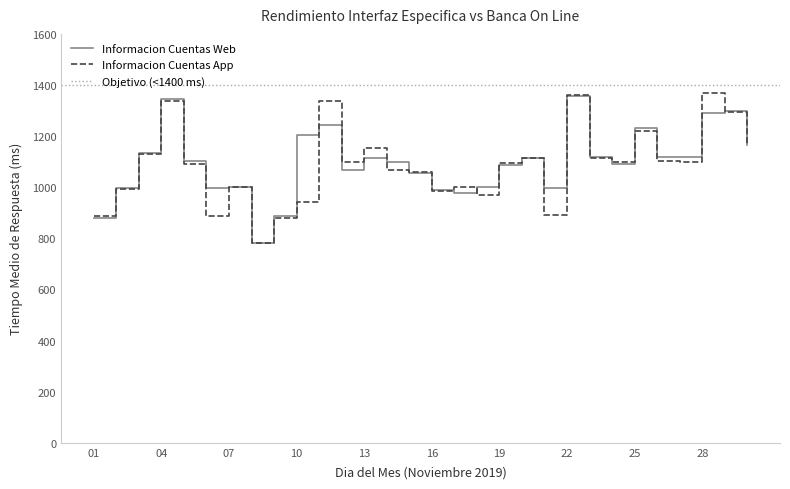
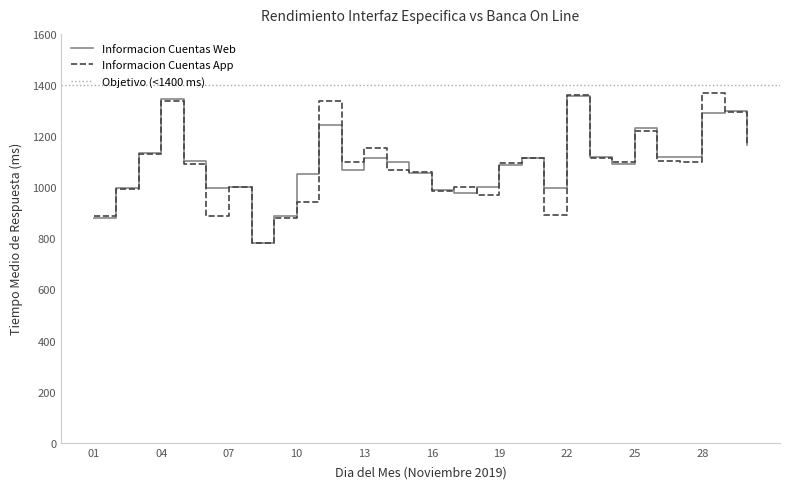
Informacion Cuentas Web, 10: 1210 -> 1050
